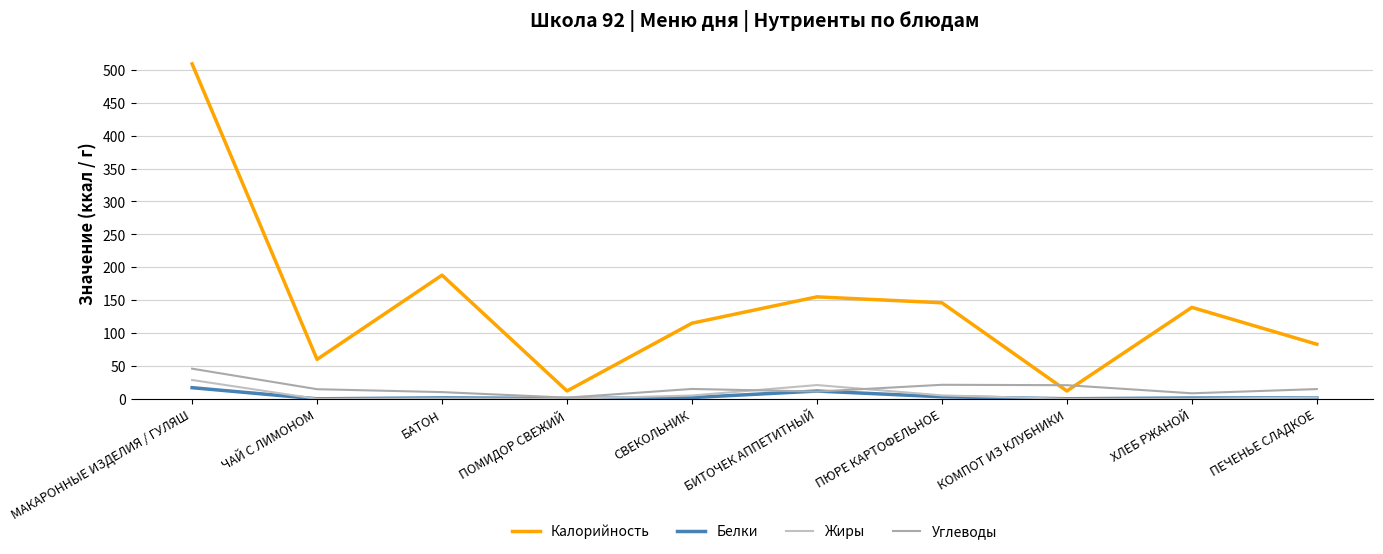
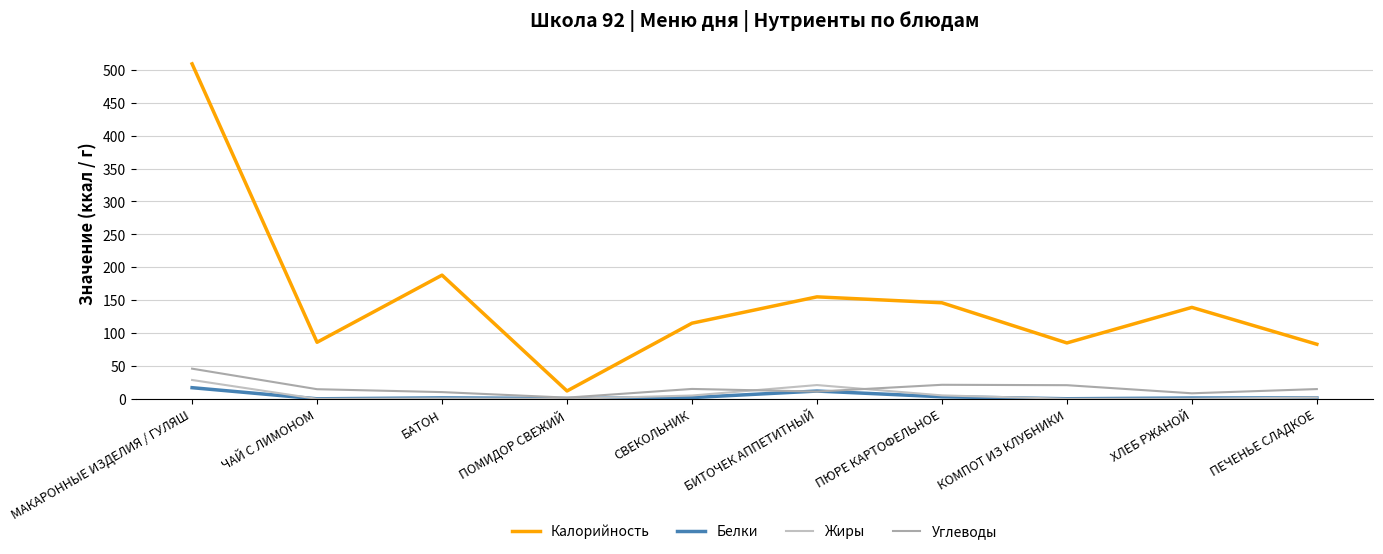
Калорийность, ЧАЙ С ЛИМОНОМ: 60 -> 90
Калорийность, КОМПОТ ИЗ КЛУБНИКИ: 10 -> 90
